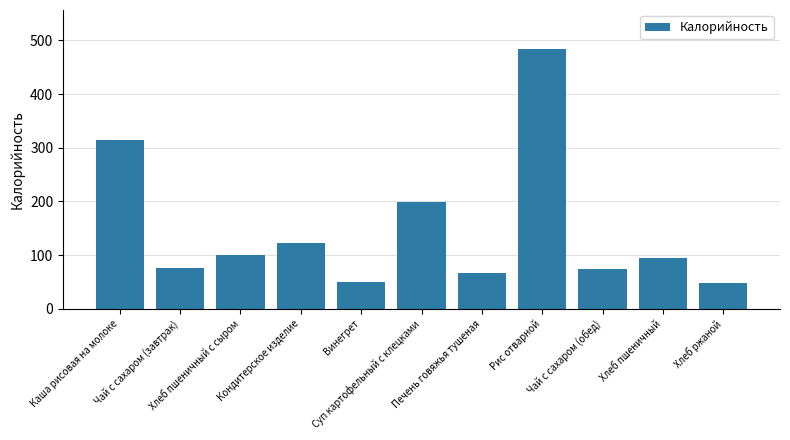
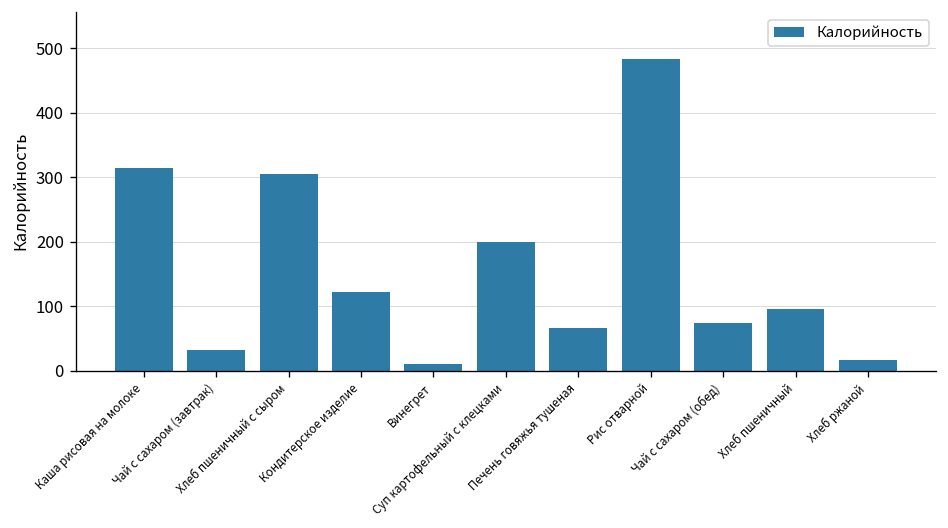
Чай с сахаром (завтрак): 80 -> 30
Хлеб пшеничный с сыром: 100 -> 300
Винегрет: 50 -> 10
Хлеб ржаной: 50 -> 20
